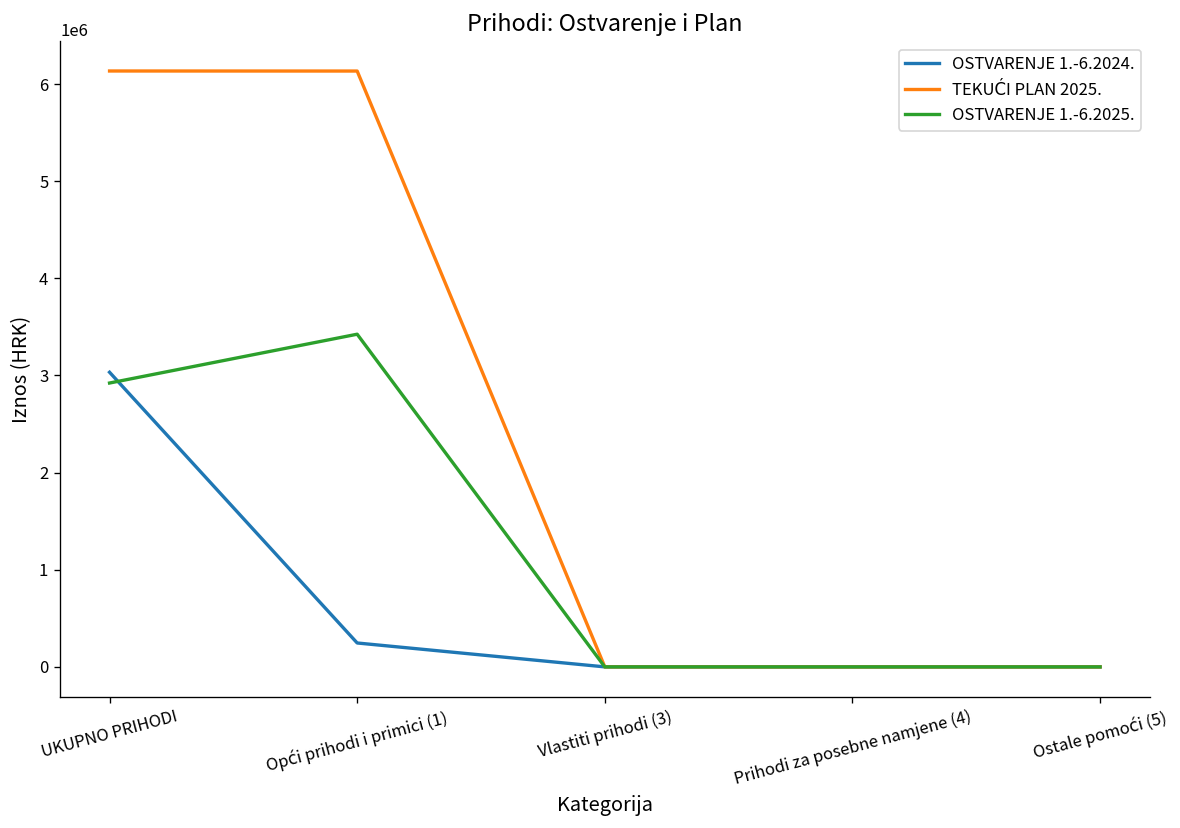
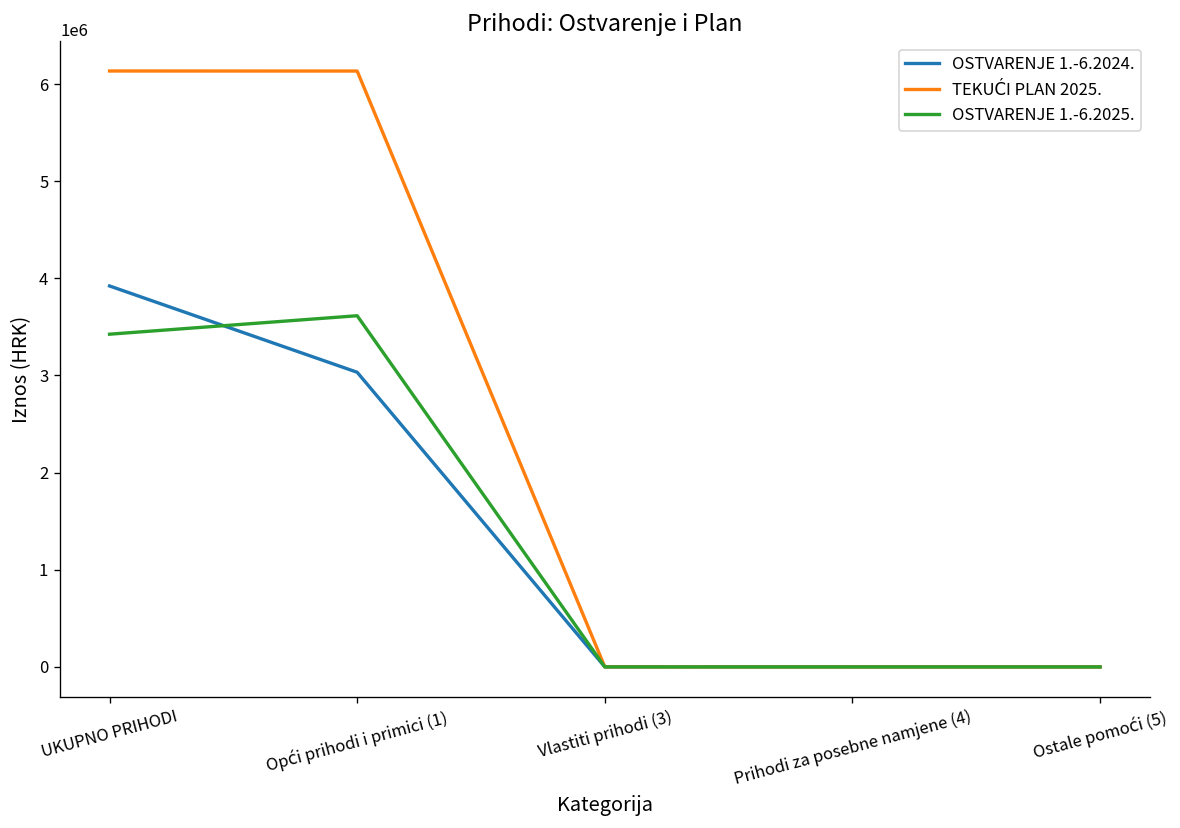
OSTVARENJE 1.-6.2024., UKUPNO PRIHODI: 3000000 -> 3900000
OSTVARENJE 1.-6.2025., UKUPNO PRIHODI: 2900000 -> 3400000
OSTVARENJE 1.-6.2024., Opći prihodi i primici (1): 200000 -> 3000000
OSTVARENJE 1.-6.2025., Opći prihodi i primici (1): 3400000 -> 3600000
